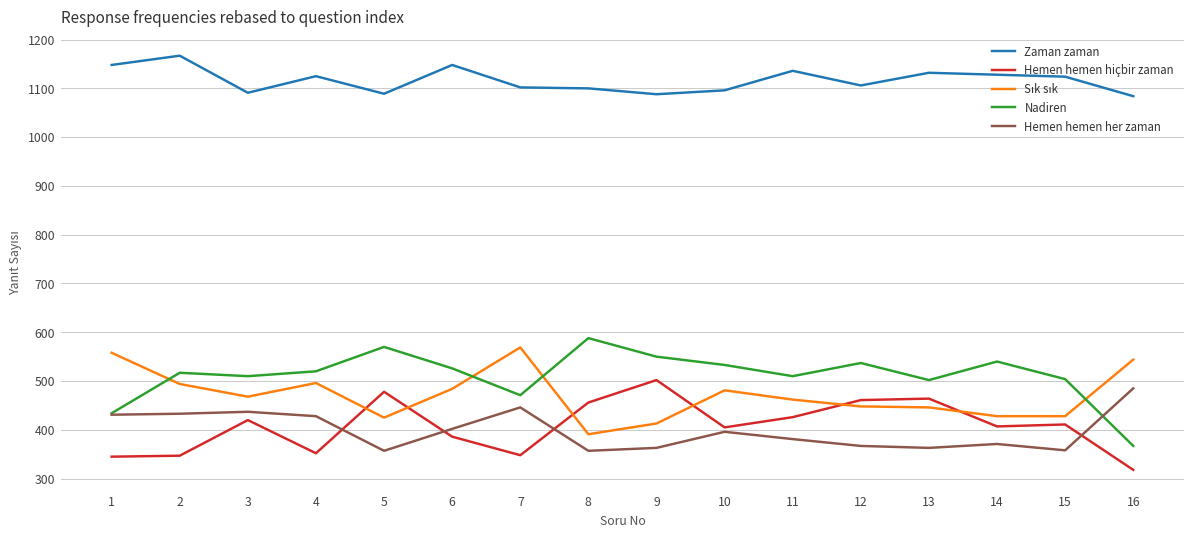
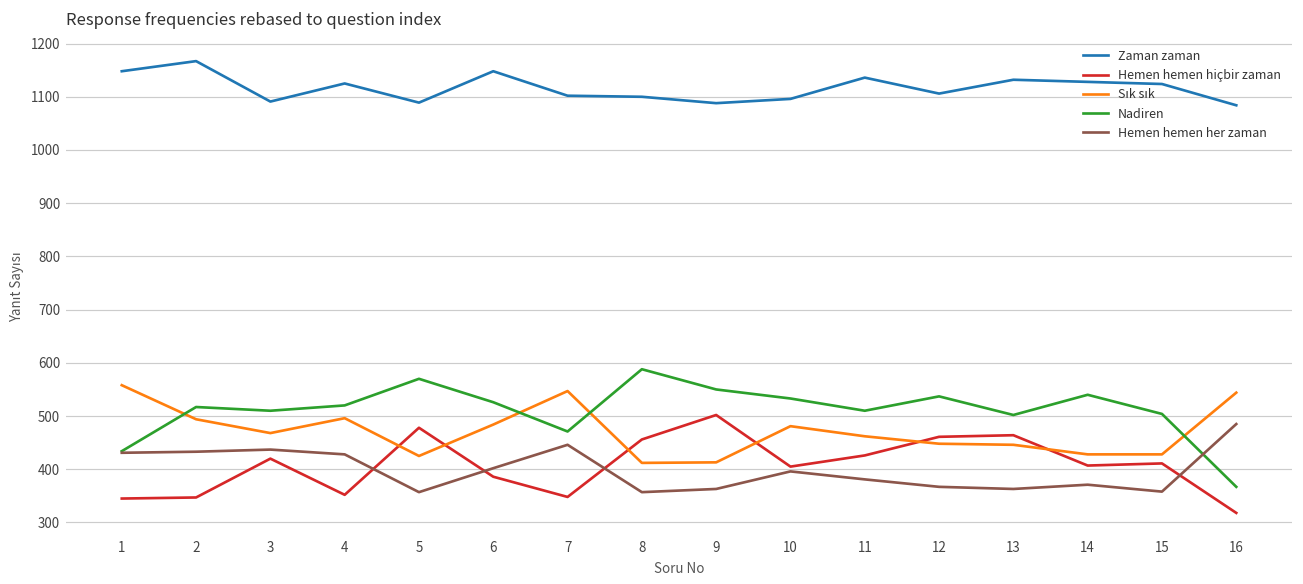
Sık sık, 7: 570 -> 550
Sık sık, 8: 390 -> 410
